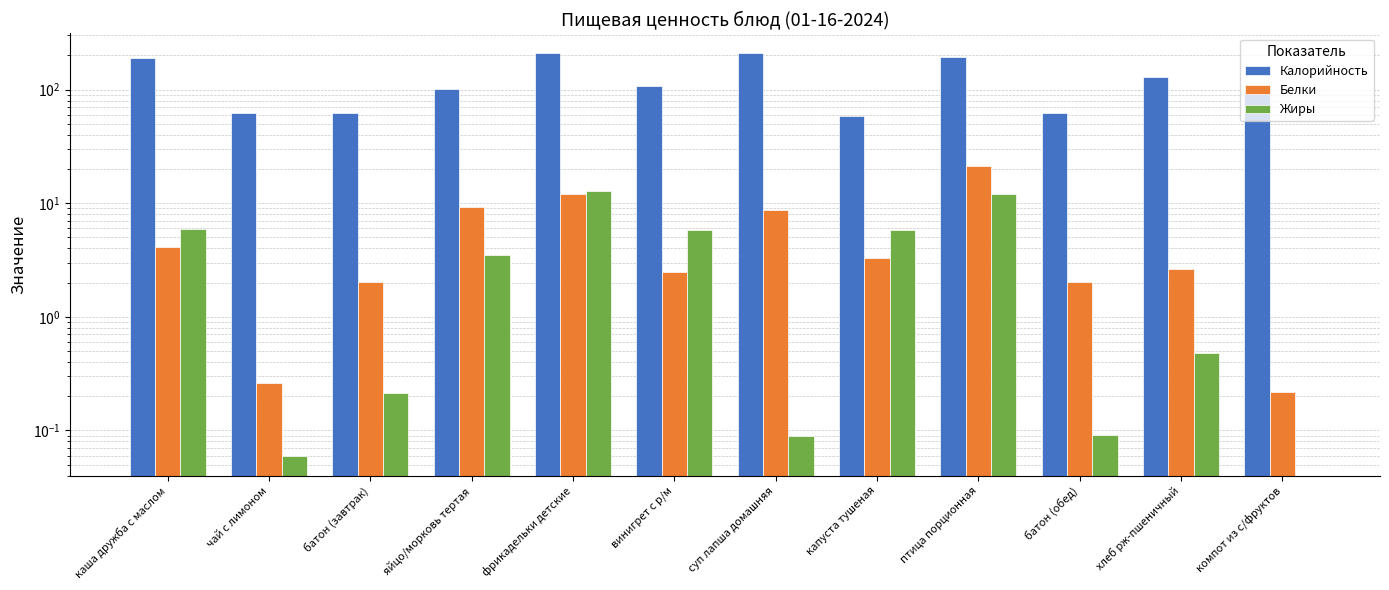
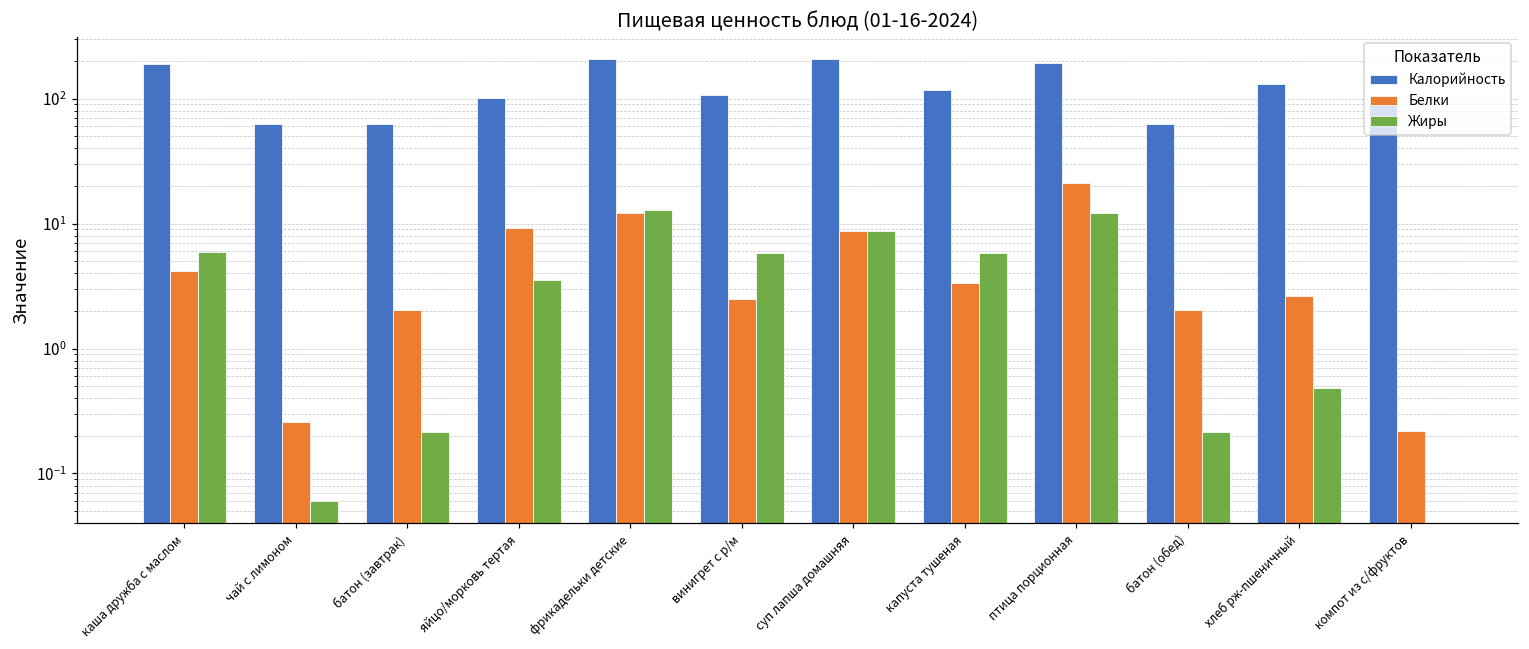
Жиры, суп лапша домашняя: 0.09 -> 9
Калорийность, капуста тушеная: 60 -> 120
Жиры, батон (обед): 0.09 -> 0.21
